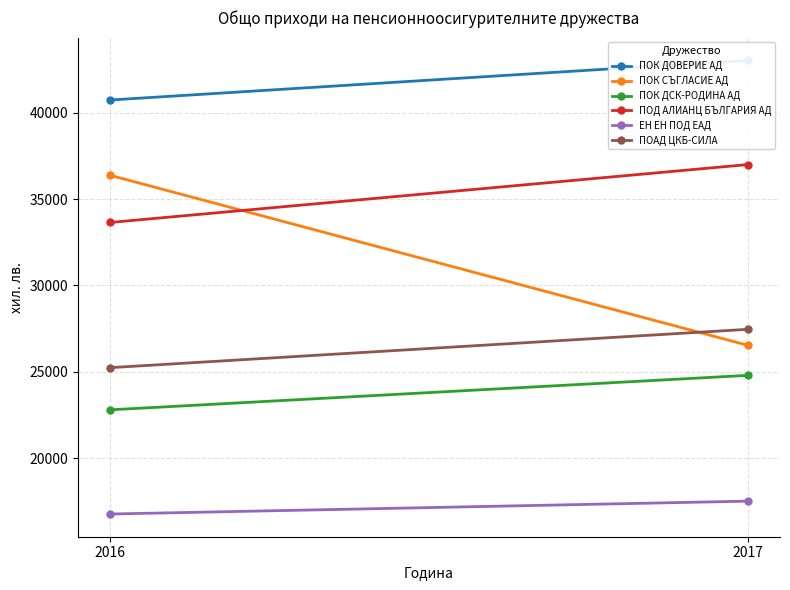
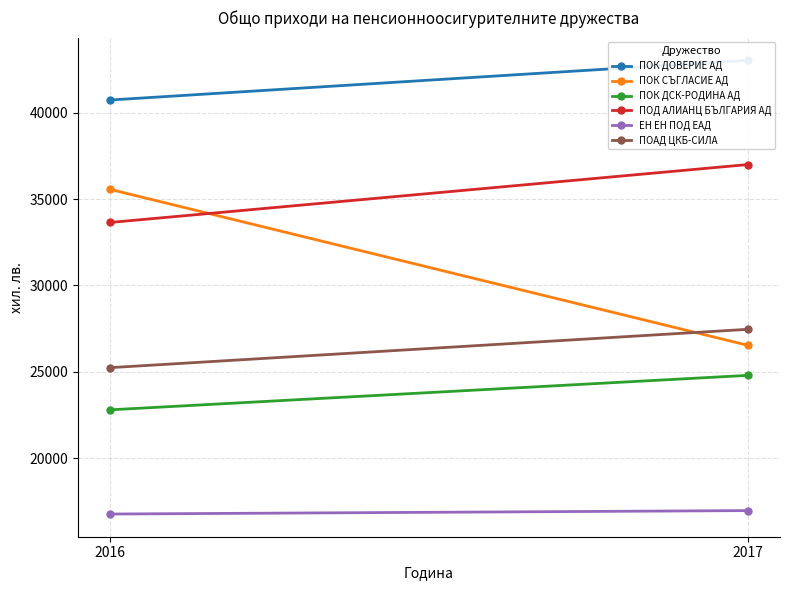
ПОК СЪГЛАСИЕ АД, 2016: 36400 -> 35600
ЕН ЕН ПОД ЕАД, 2017: 17500 -> 17000
